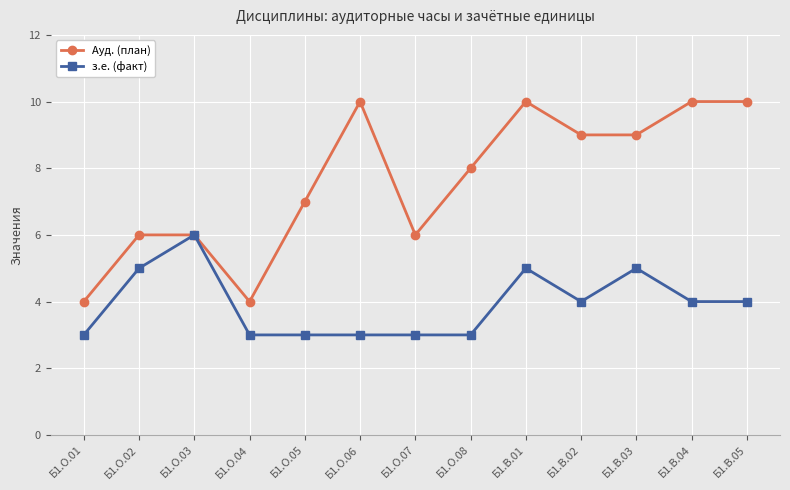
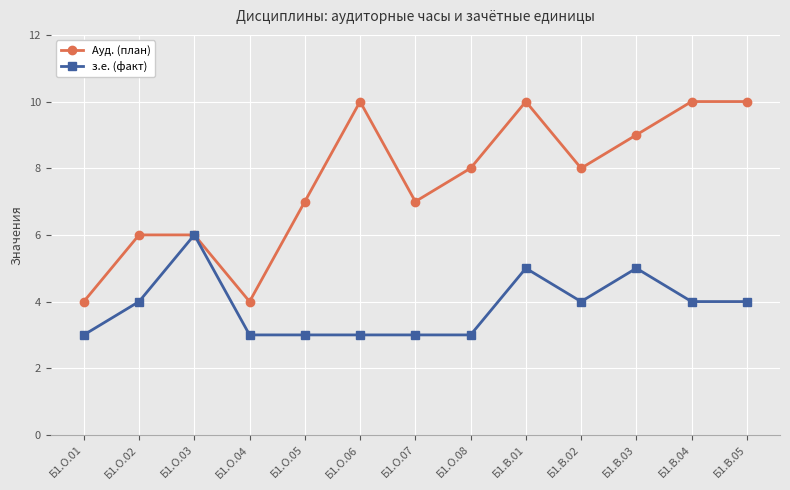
з.е. (факт), Б1.О.02: 5 -> 4
Ауд. (план), Б1.О.07: 6 -> 7
Ауд. (план), Б1.В.02: 9 -> 8
